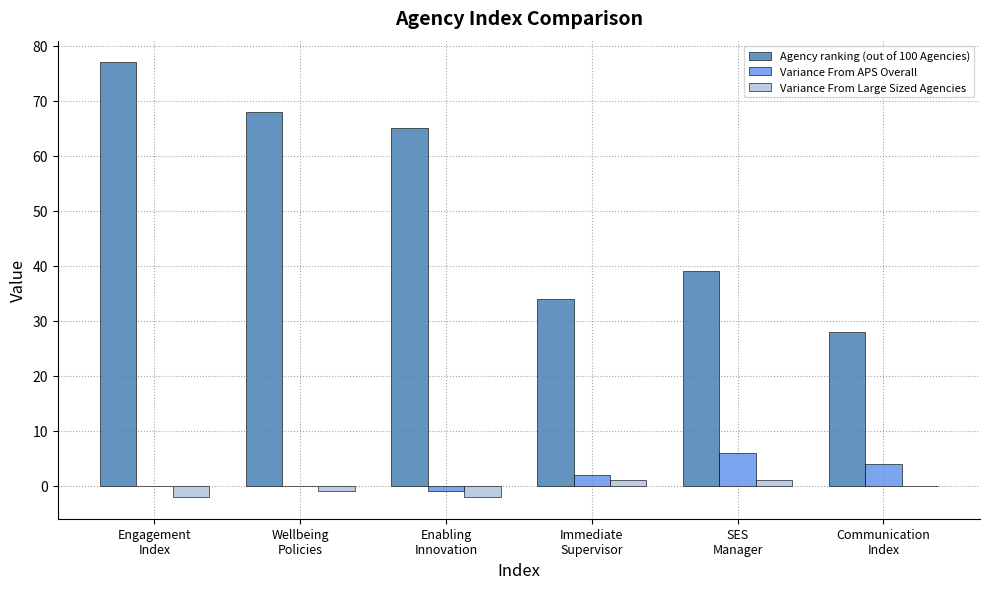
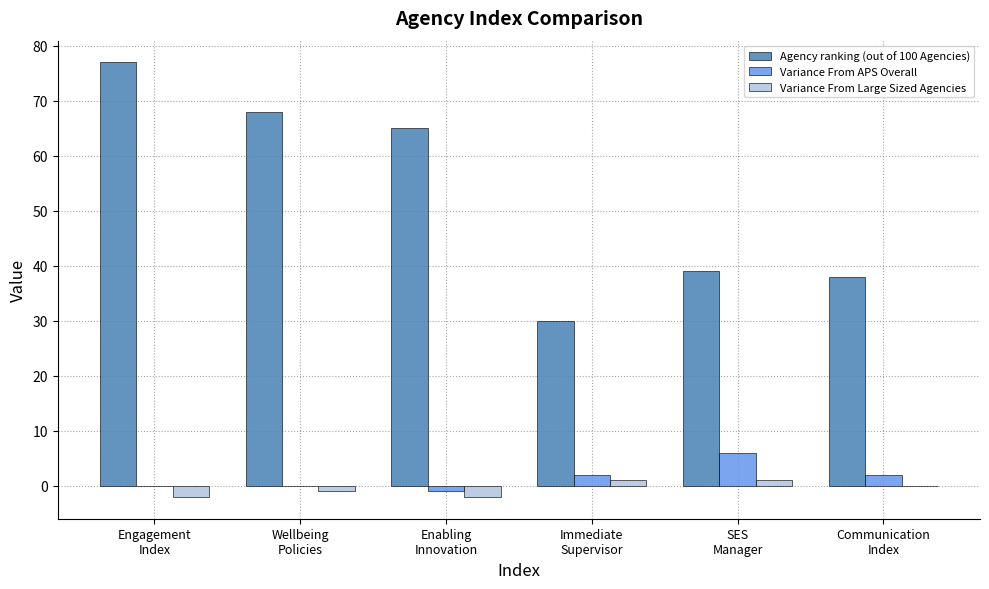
Agency ranking (out of 100 Agencies), Immediate Supervisor: 34 -> 30
Agency ranking (out of 100 Agencies), Communication Index: 28 -> 38
Variance From APS Overall, Communication Index: 4 -> 2
